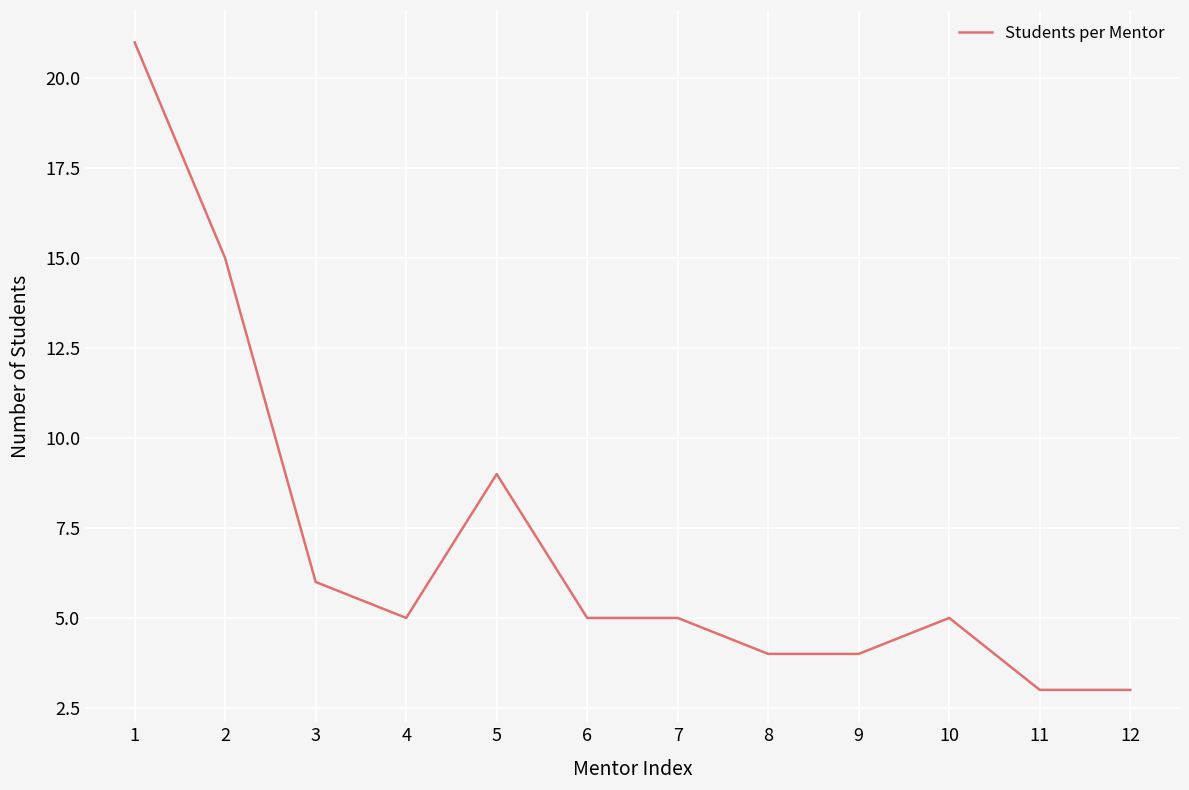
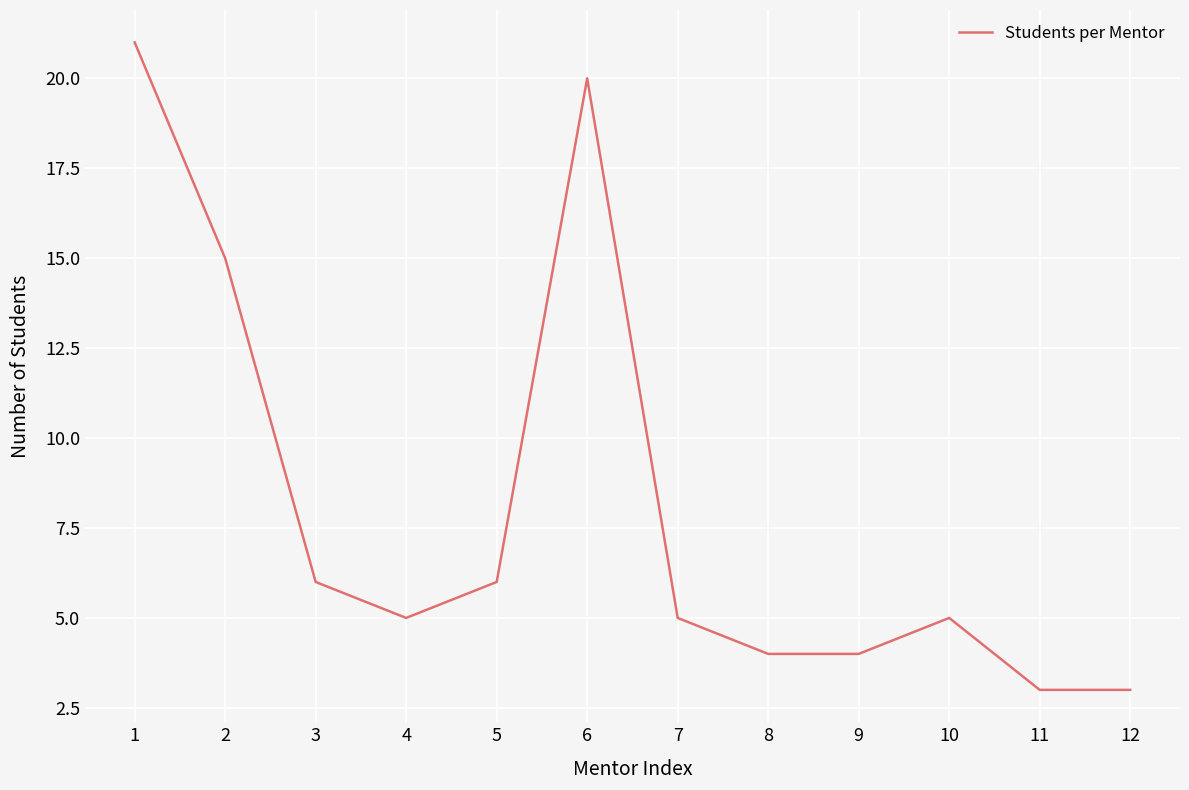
5: 9 -> 6
6: 5 -> 20
